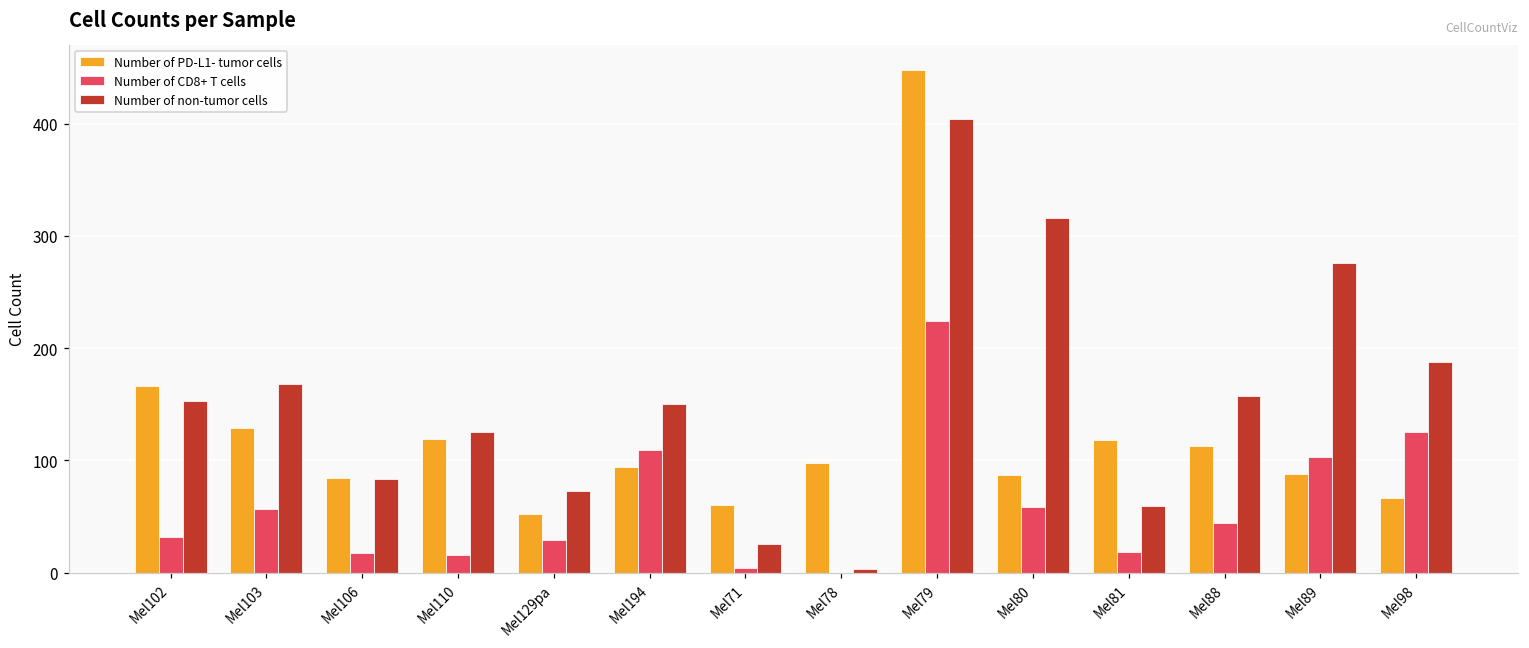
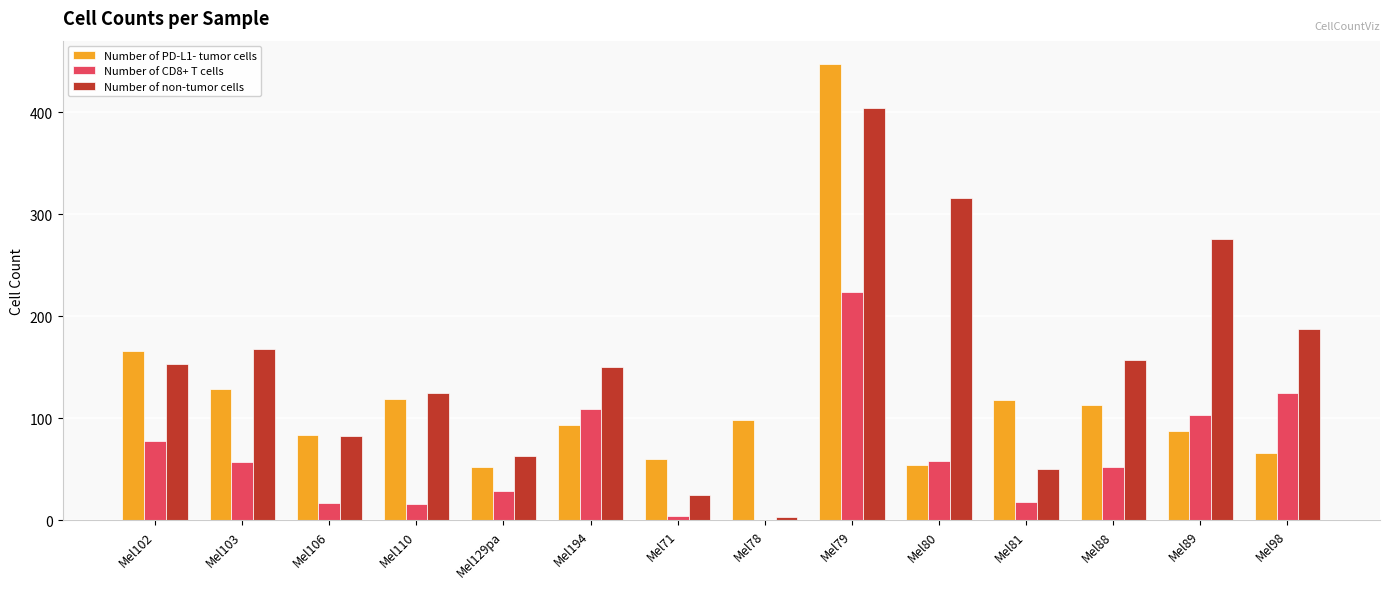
Number of CD8+ T cells, Mel102: 32 -> 78
Number of non-tumor cells, Mel129pa: 73 -> 63
Number of PD-L1- tumor cells, Mel80: 87 -> 54
Number of non-tumor cells, Mel81: 59 -> 50
Number of CD8+ T cells, Mel88: 44 -> 52
